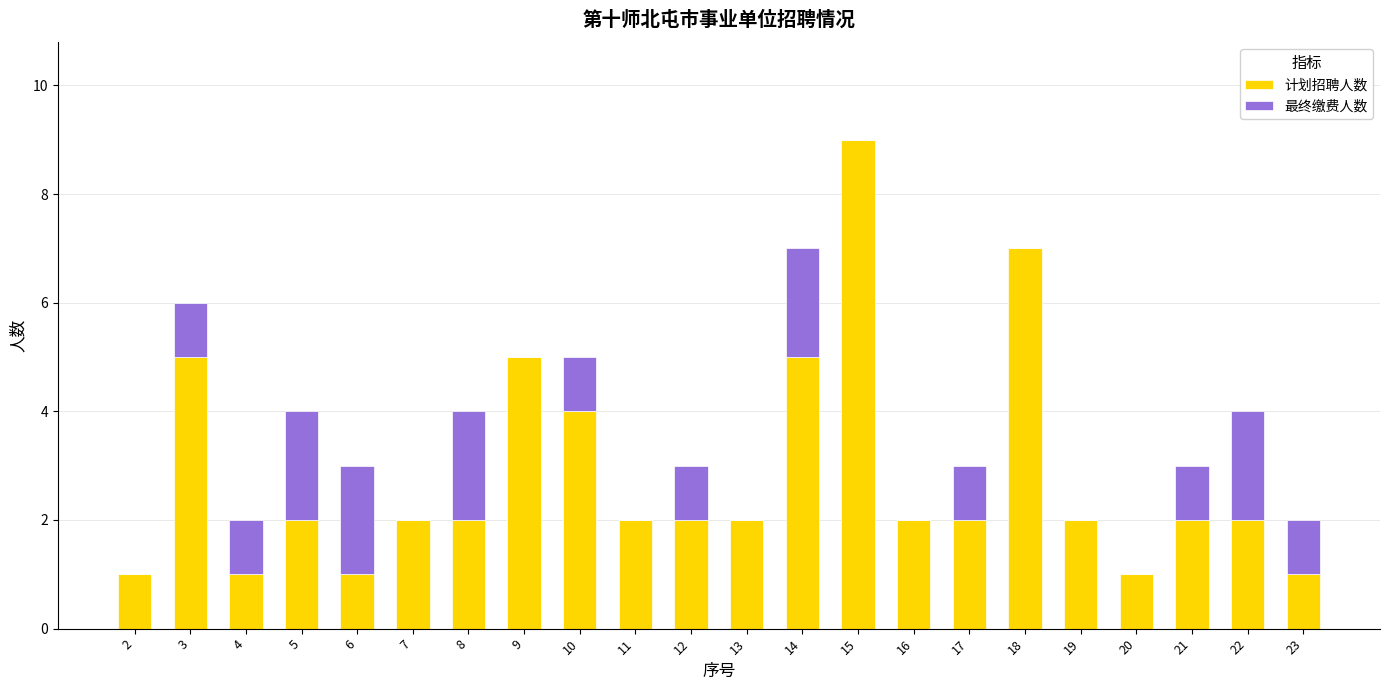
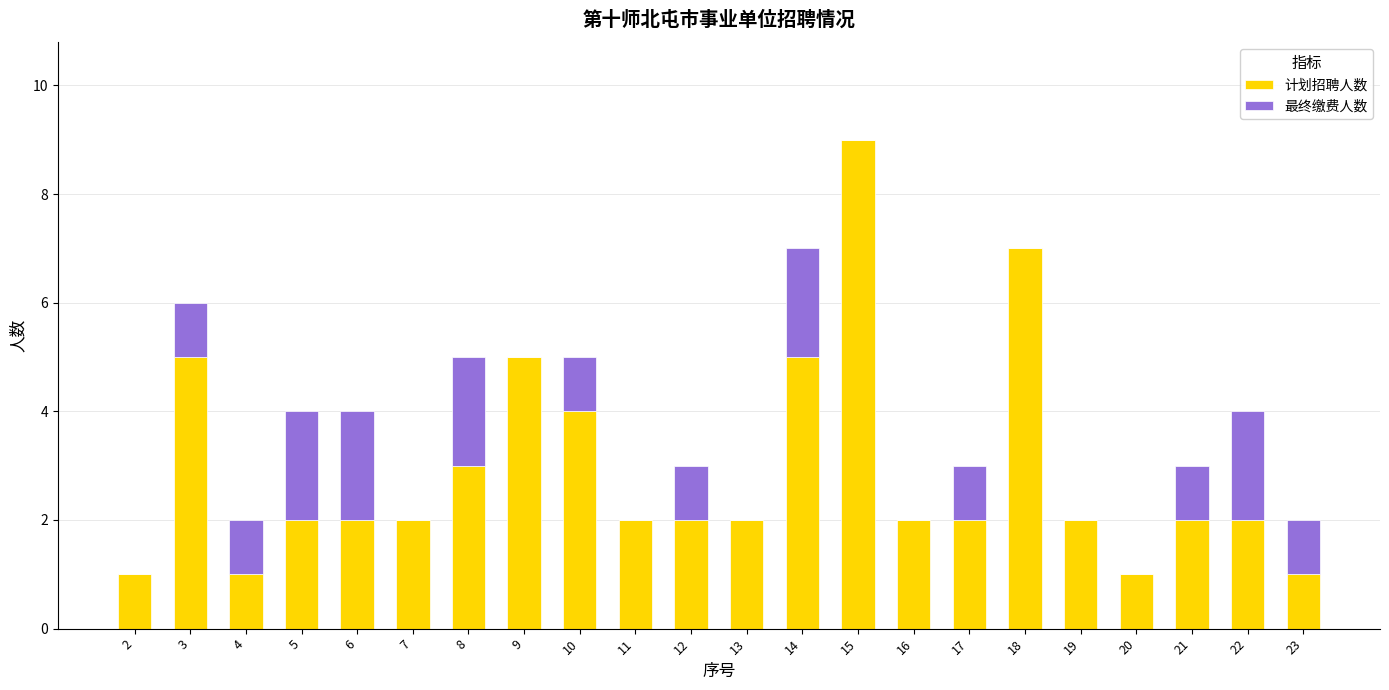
计划招聘人数, 6: 1 -> 2
计划招聘人数, 8: 2 -> 3
